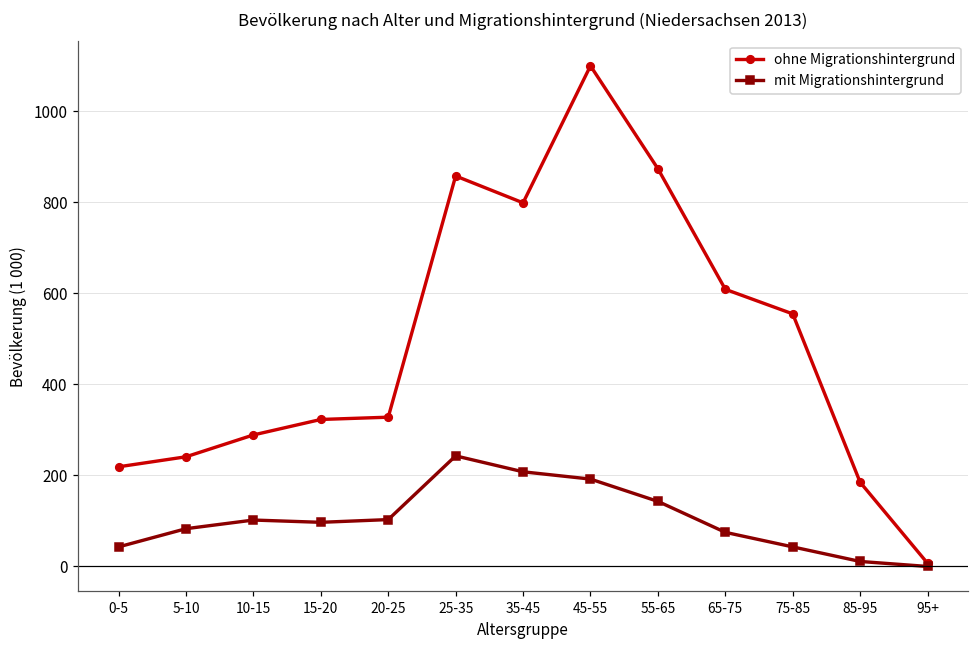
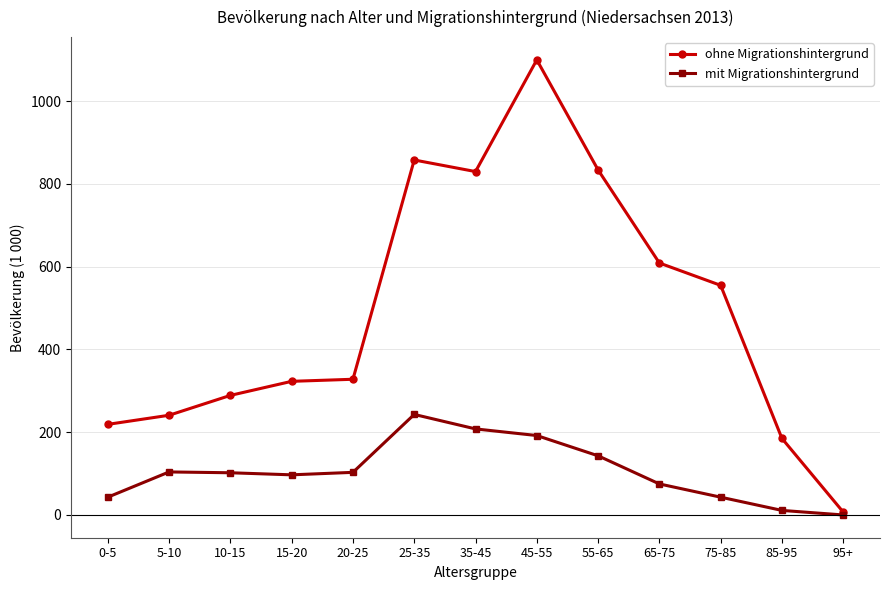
mit Migrationshintergrund, 5-10: 80 -> 100
ohne Migrationshintergrund, 35-45: 800 -> 830
ohne Migrationshintergrund, 55-65: 870 -> 830
